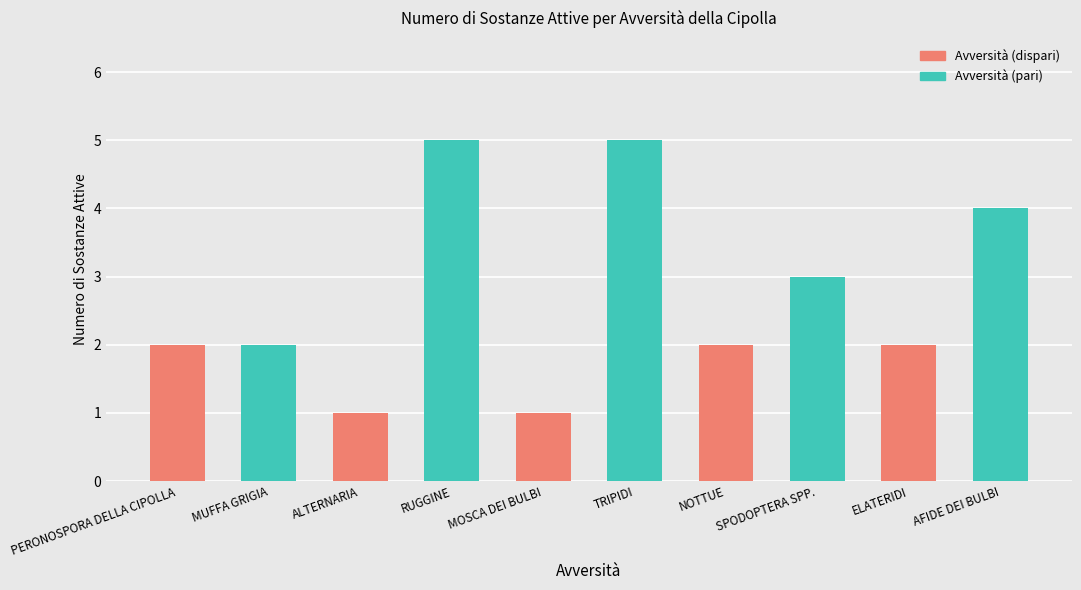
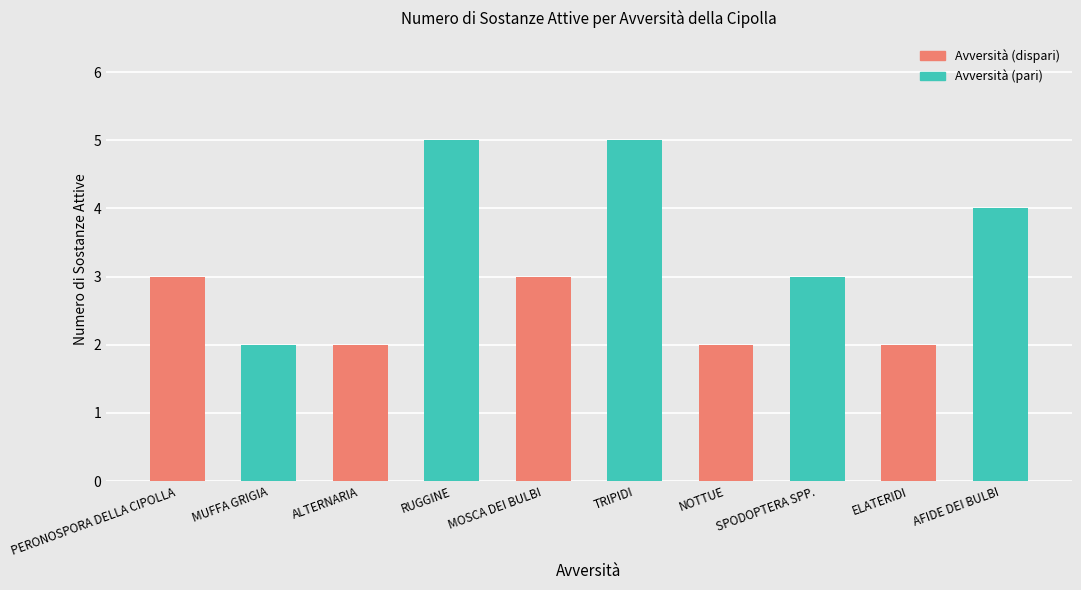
PERONOSPORA DELLA CIPOLLA: 2 -> 3
ALTERNARIA: 1 -> 2
MOSCA DEI BULBI: 1 -> 3
